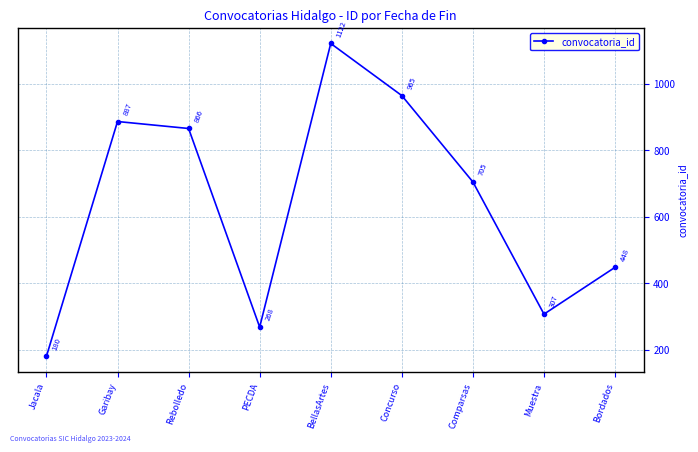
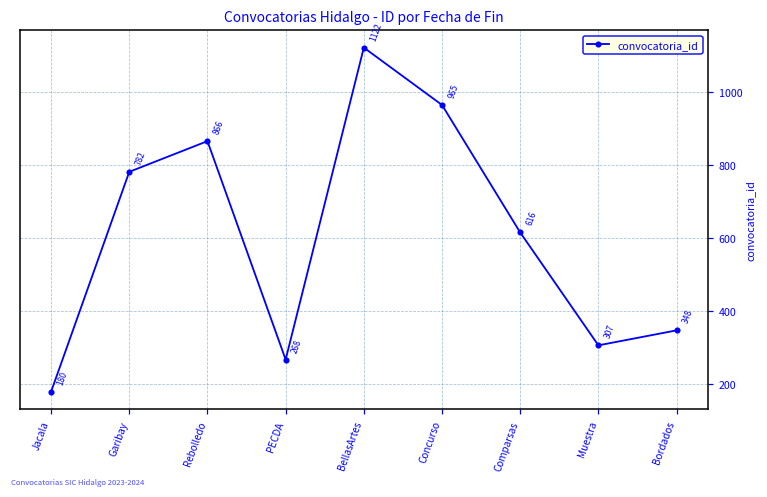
Garibay: 887 -> 782
Comparsas: 705 -> 616
Bordados: 448 -> 348
